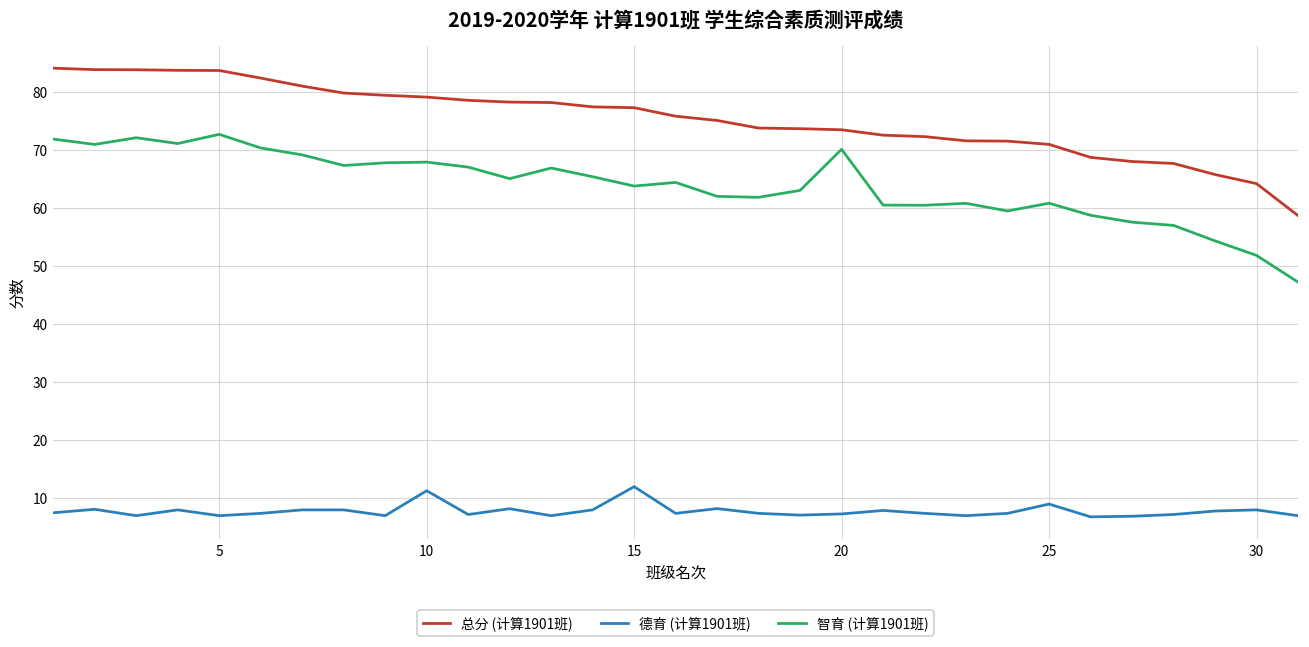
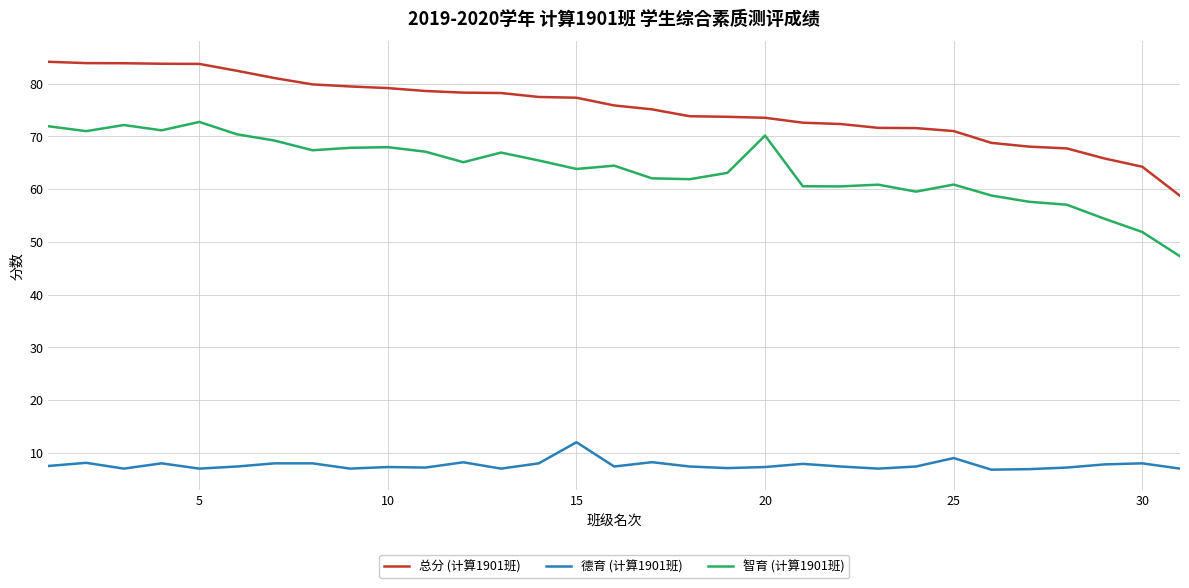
德育 (计算1901班), 10: 11 -> 7
